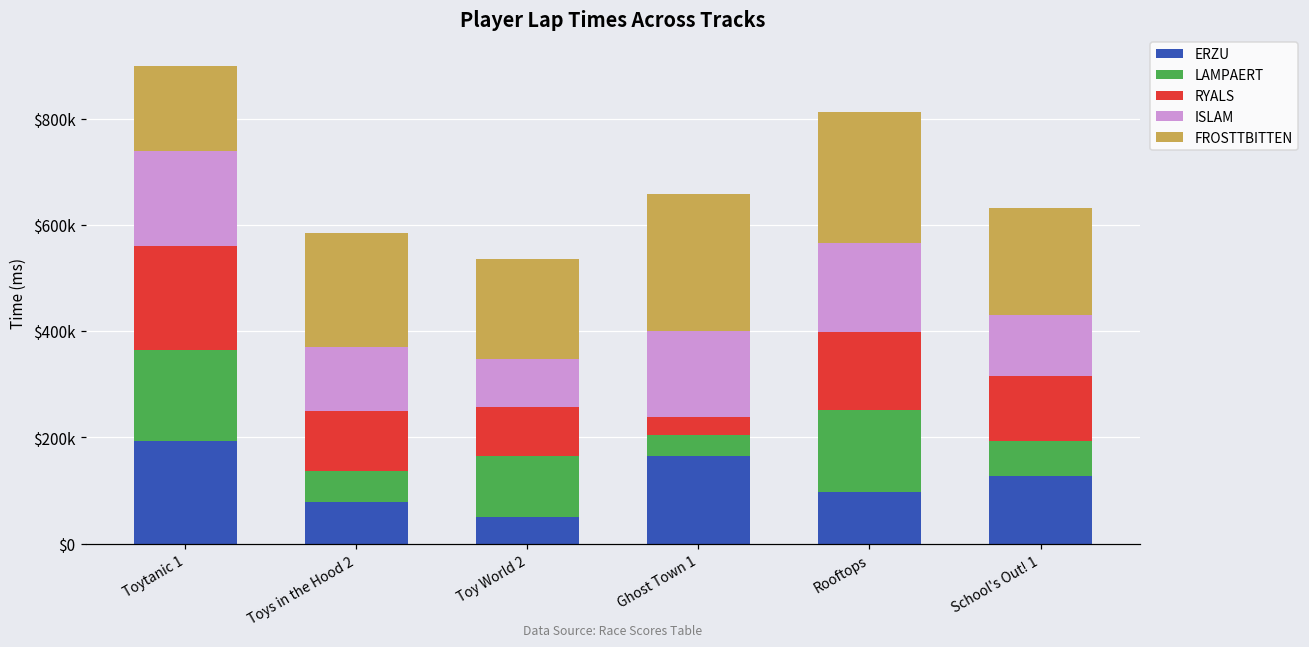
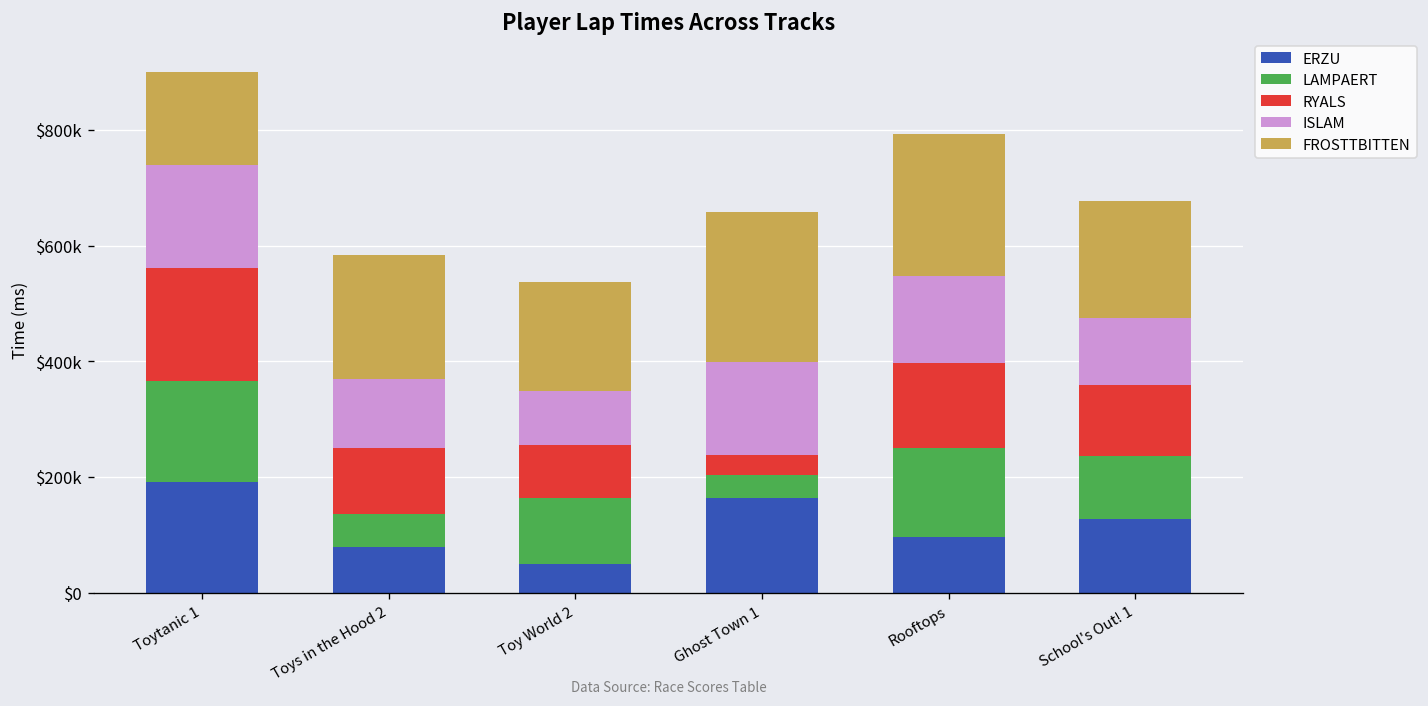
ISLAM, Rooftops: $170000 -> $150000
LAMPAERT, School's Out! 1: $70000 -> $110000
